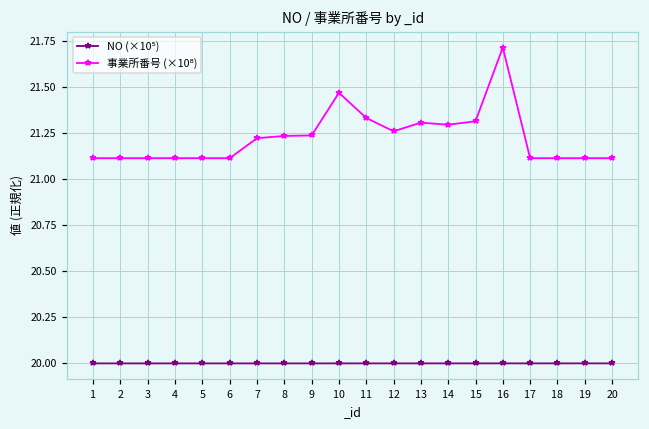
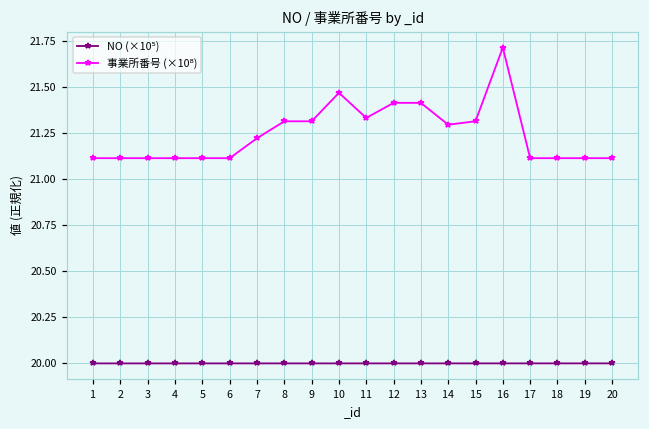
事業所番号 (×10⁸), 8: 21.23 -> 21.31
事業所番号 (×10⁸), 9: 21.24 -> 21.31
事業所番号 (×10⁸), 12: 21.26 -> 21.41
事業所番号 (×10⁸), 13: 21.31 -> 21.41
